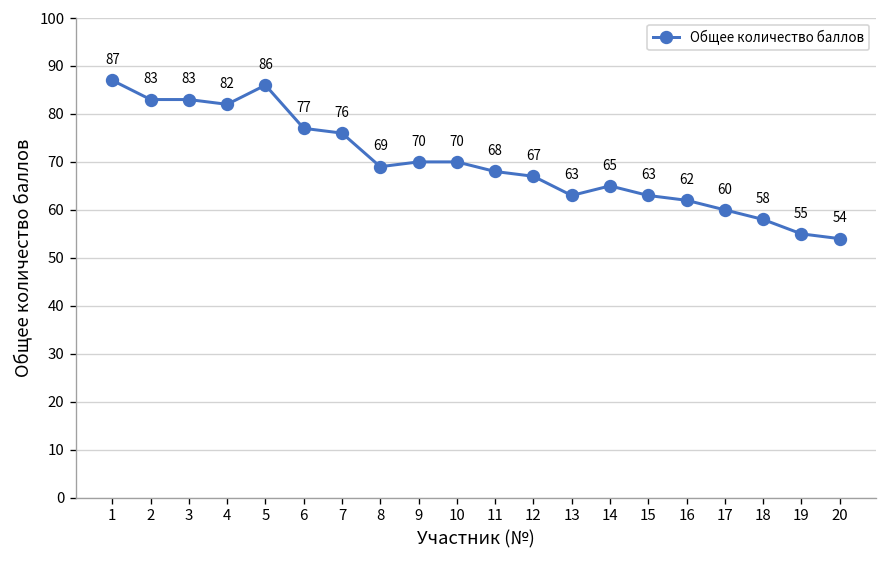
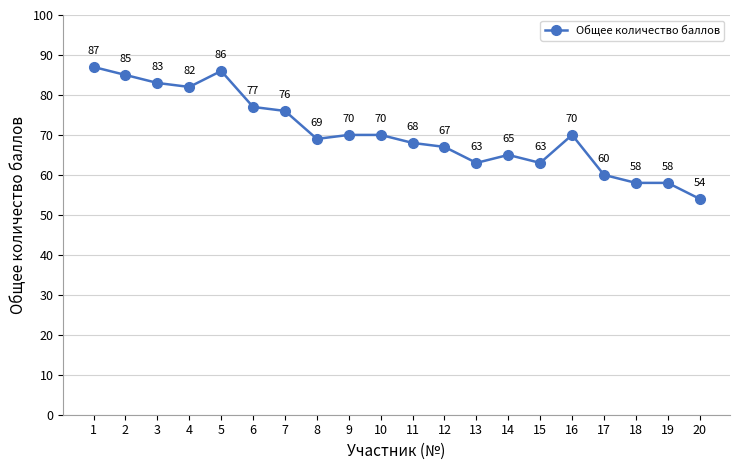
2: 83 -> 85
16: 62 -> 70
19: 55 -> 58
